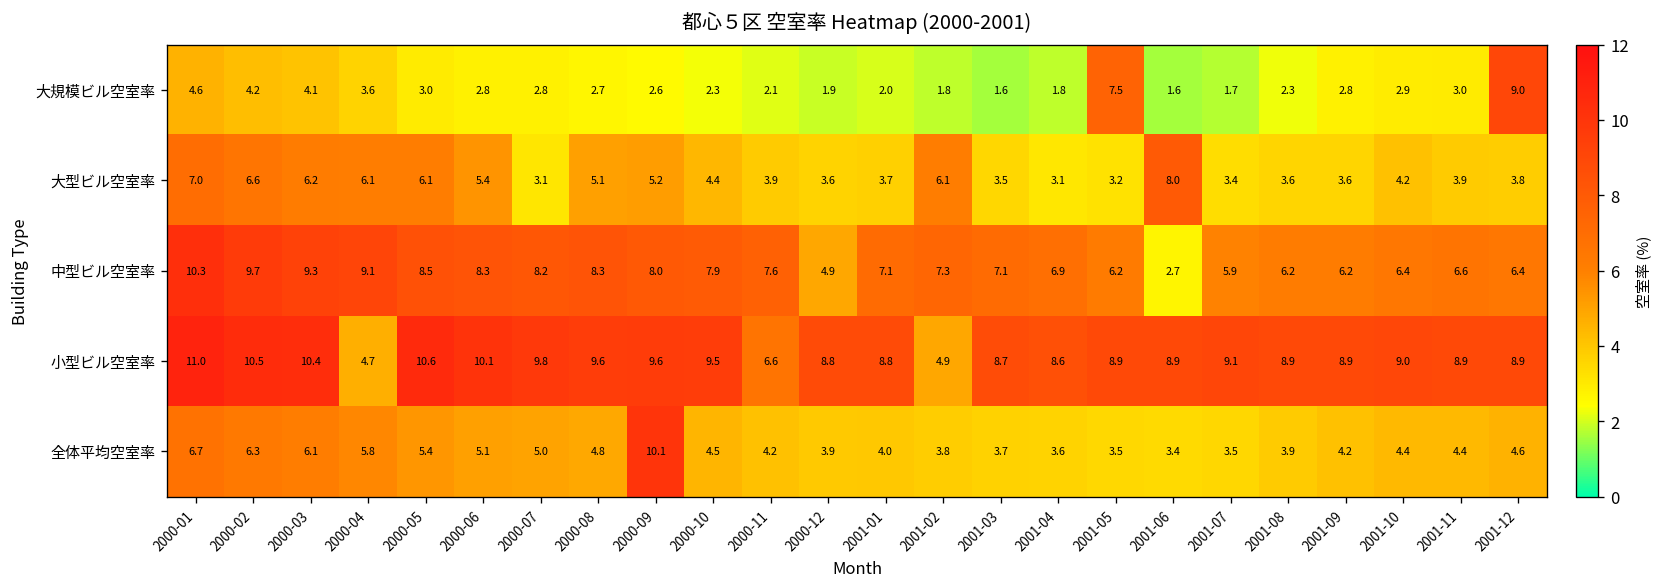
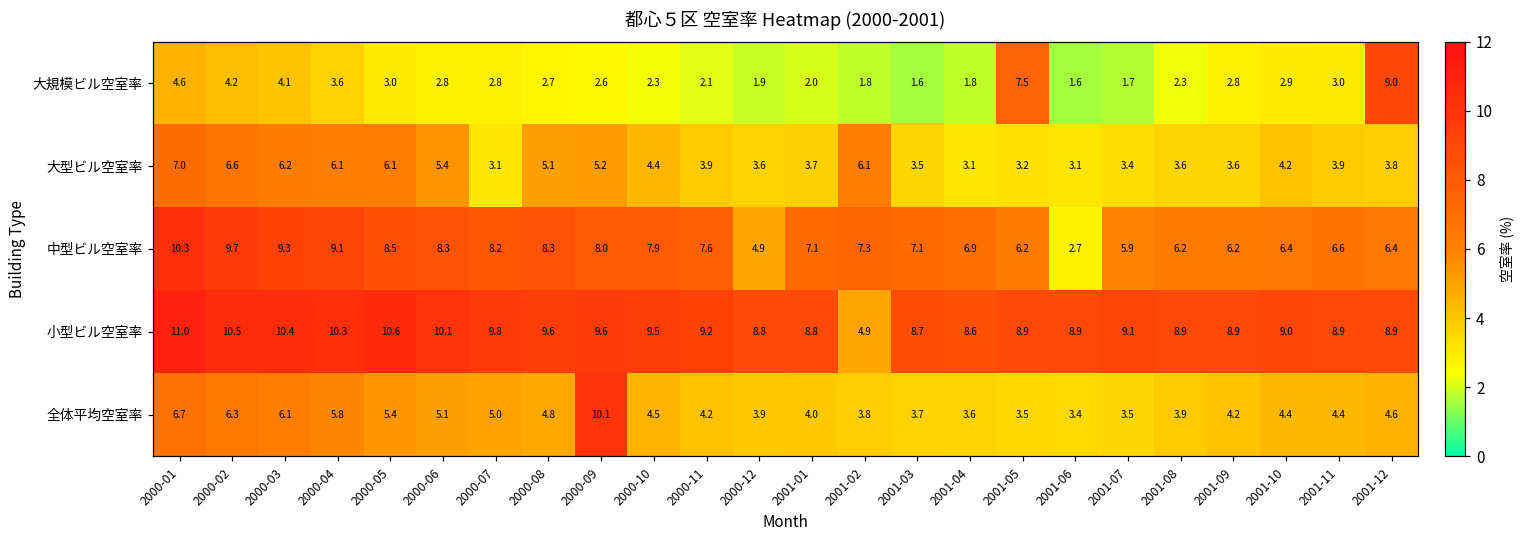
大型ビル空室率, 2001-06: 8.0 -> 3.1
小型ビル空室率, 2000-04: 4.7 -> 10.3
小型ビル空室率, 2000-11: 6.6 -> 9.2
